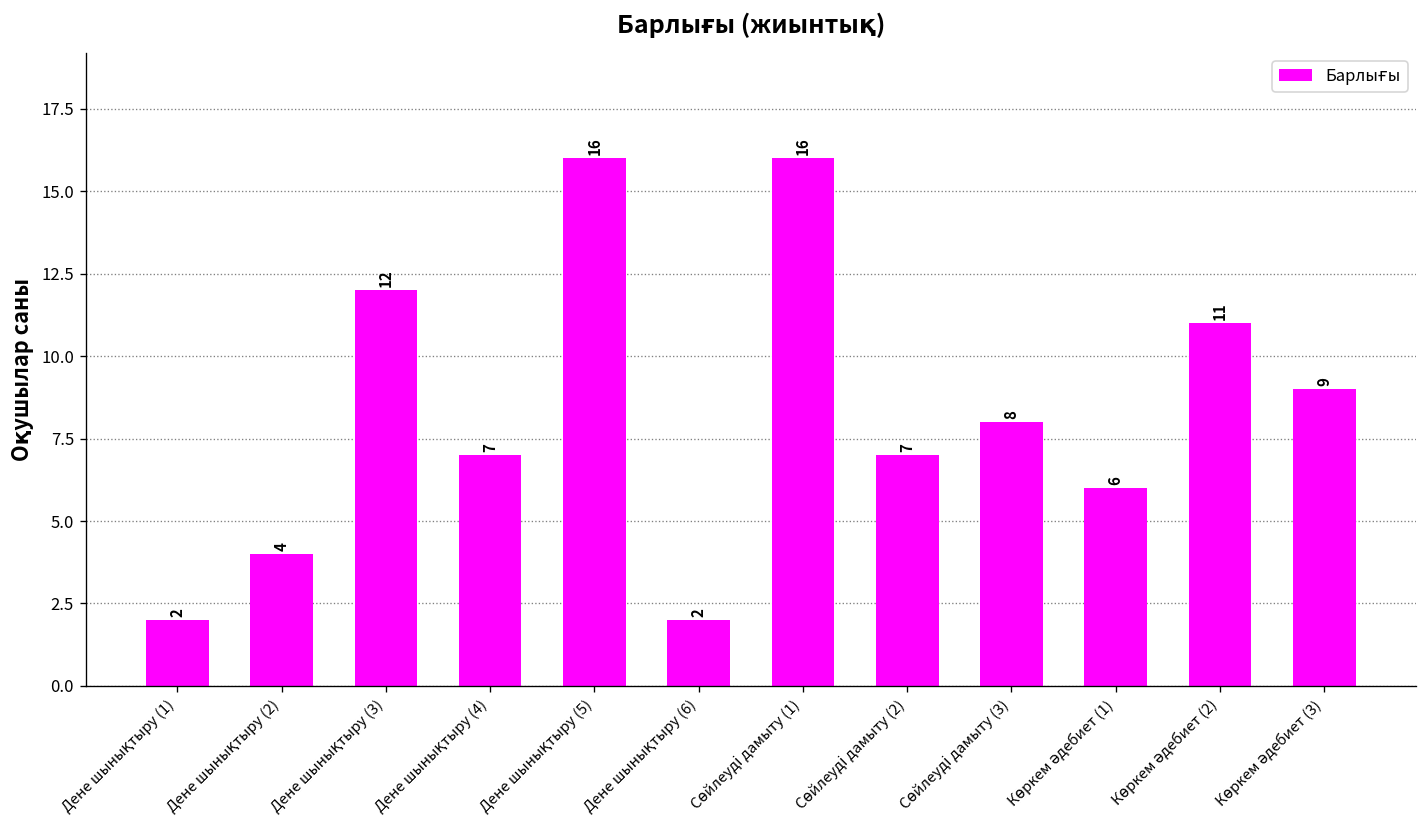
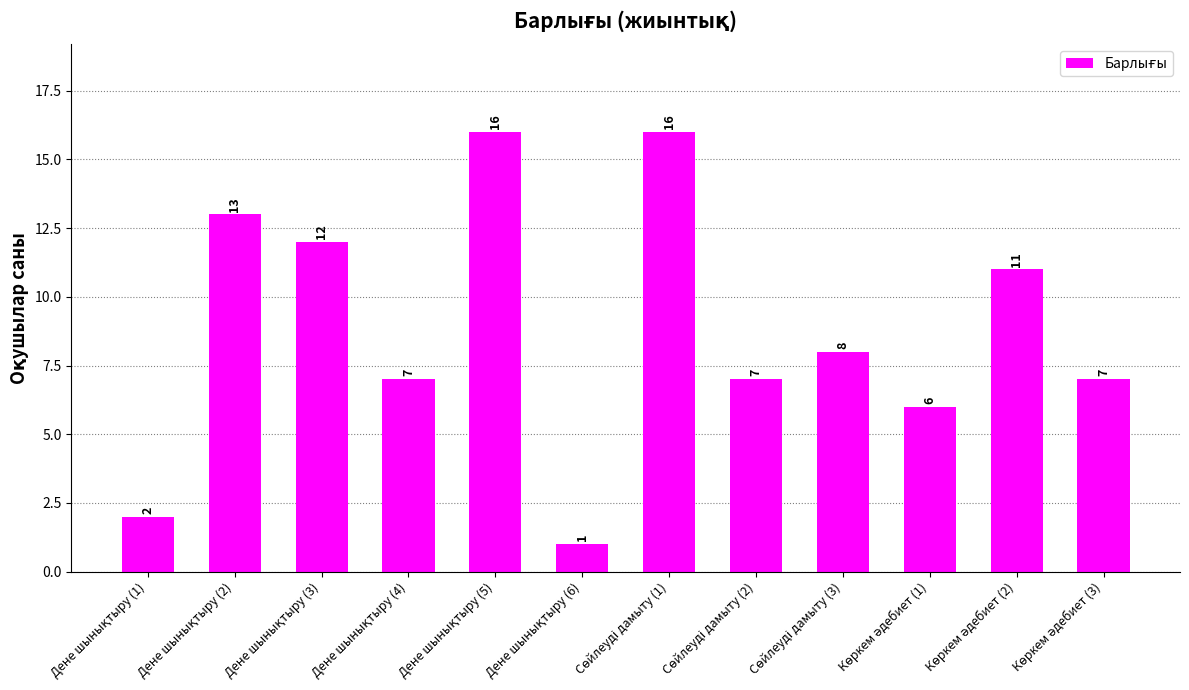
Дене шынықтыру (2): 4 -> 13
Дене шынықтыру (6): 2 -> 1
Көркем әдебиет (3): 9 -> 7
